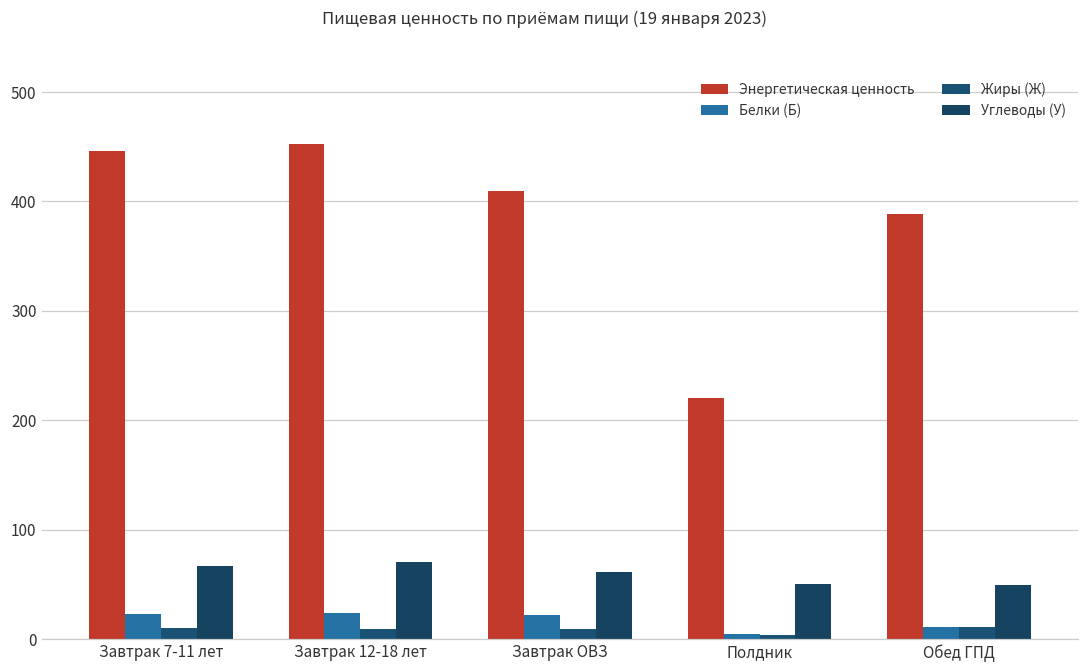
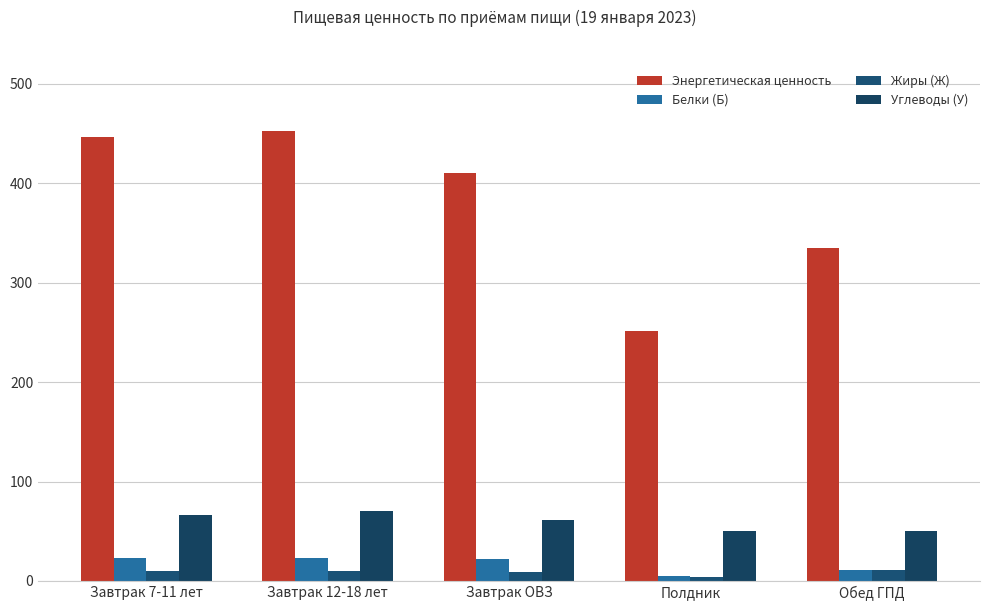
Энергетическая ценность, Полдник: 220 -> 250
Энергетическая ценность, Обед ГПД: 390 -> 340
